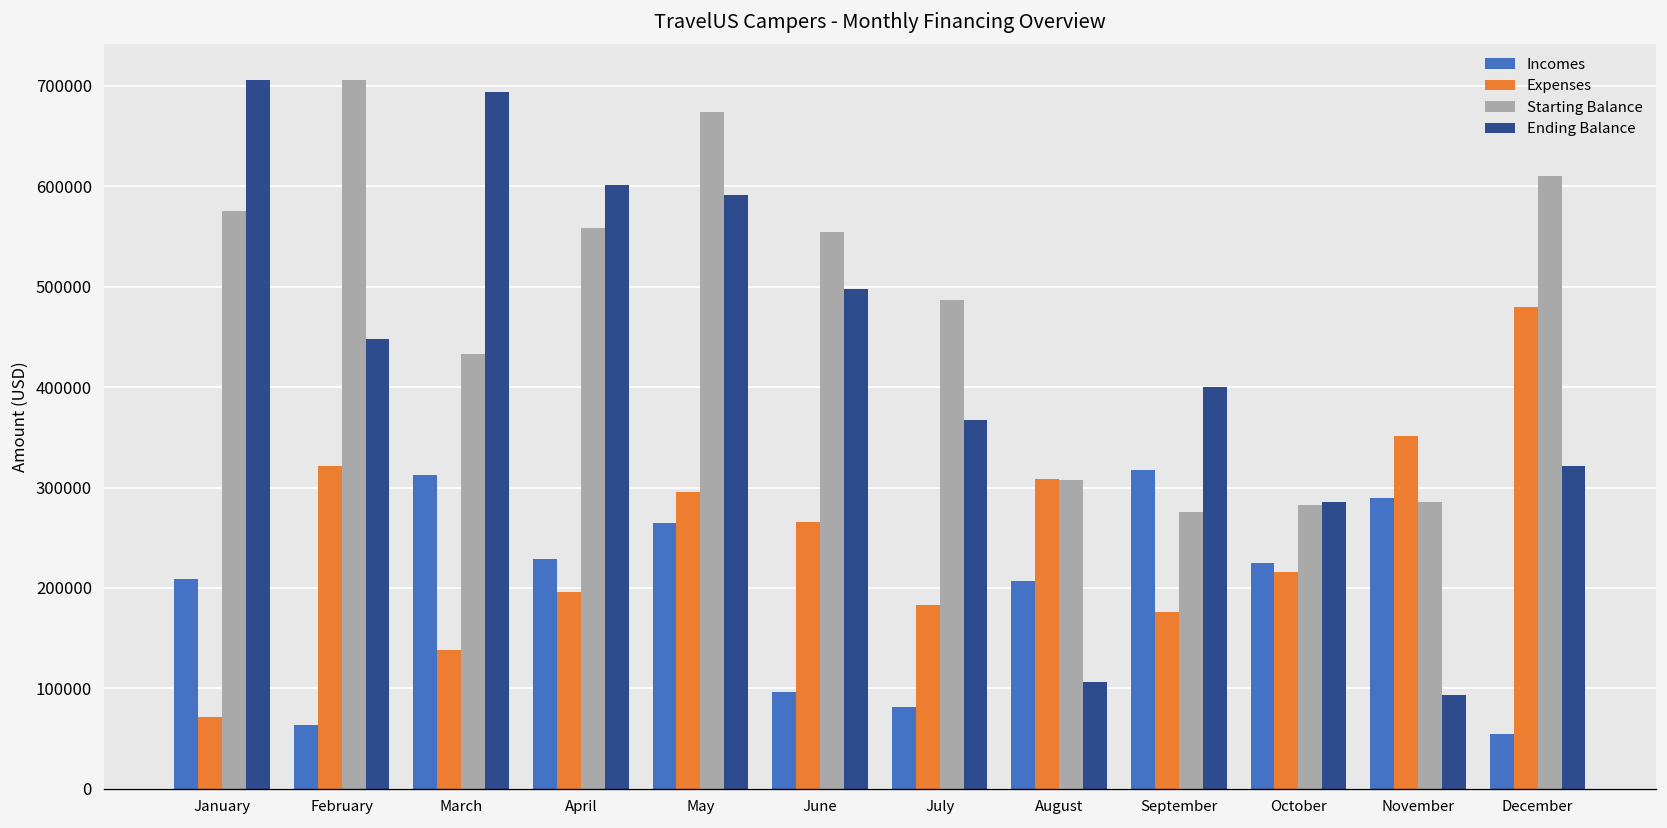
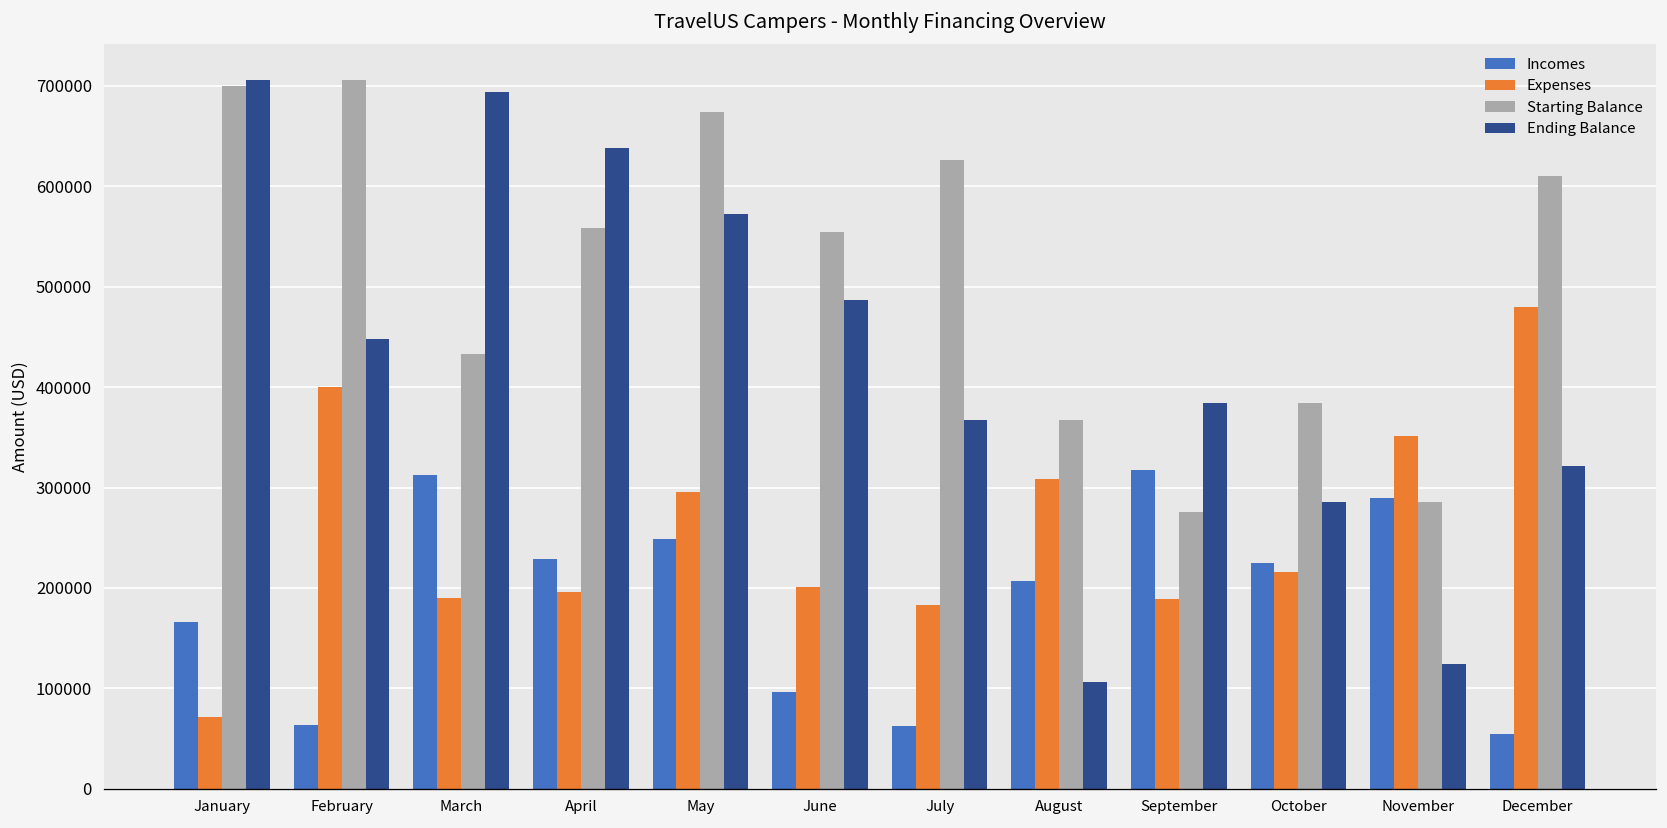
Incomes, January: 210000 -> 170000
Starting Balance, January: 580000 -> 700000
Expenses, February: 320000 -> 400000
Expenses, March: 140000 -> 190000
Ending Balance, April: 600000 -> 640000
Incomes, May: 260000 -> 250000
Ending Balance, May: 590000 -> 570000
Expenses, June: 270000 -> 200000
Ending Balance, June: 500000 -> 490000
Incomes, July: 80000 -> 60000
Starting Balance, July: 490000 -> 630000
Starting Balance, August: 310000 -> 370000
Expenses, September: 180000 -> 190000
Ending Balance, September: 400000 -> 380000
Starting Balance, October: 280000 -> 380000
Ending Balance, November: 90000 -> 120000
